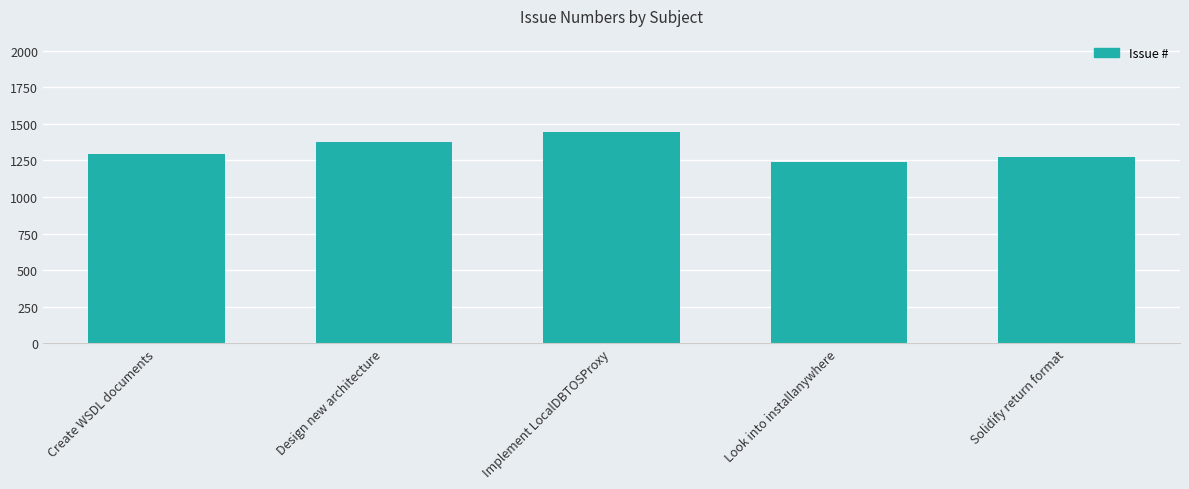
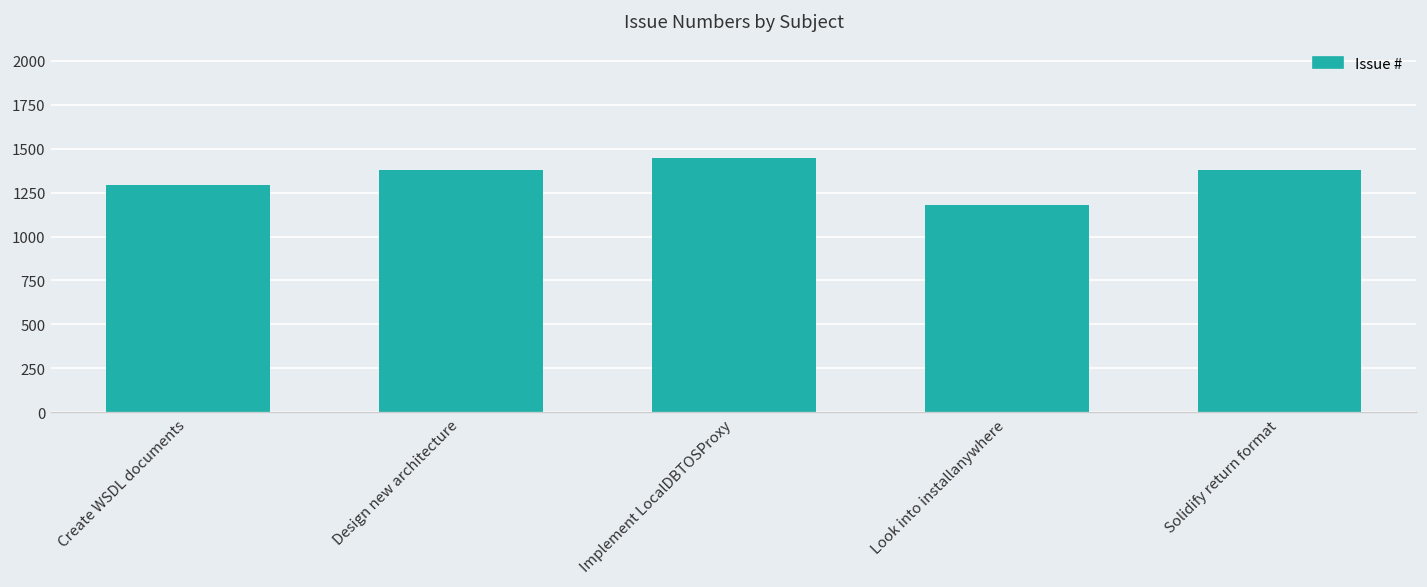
Look into installanywhere: 1240 -> 1180
Solidify return format: 1270 -> 1380
